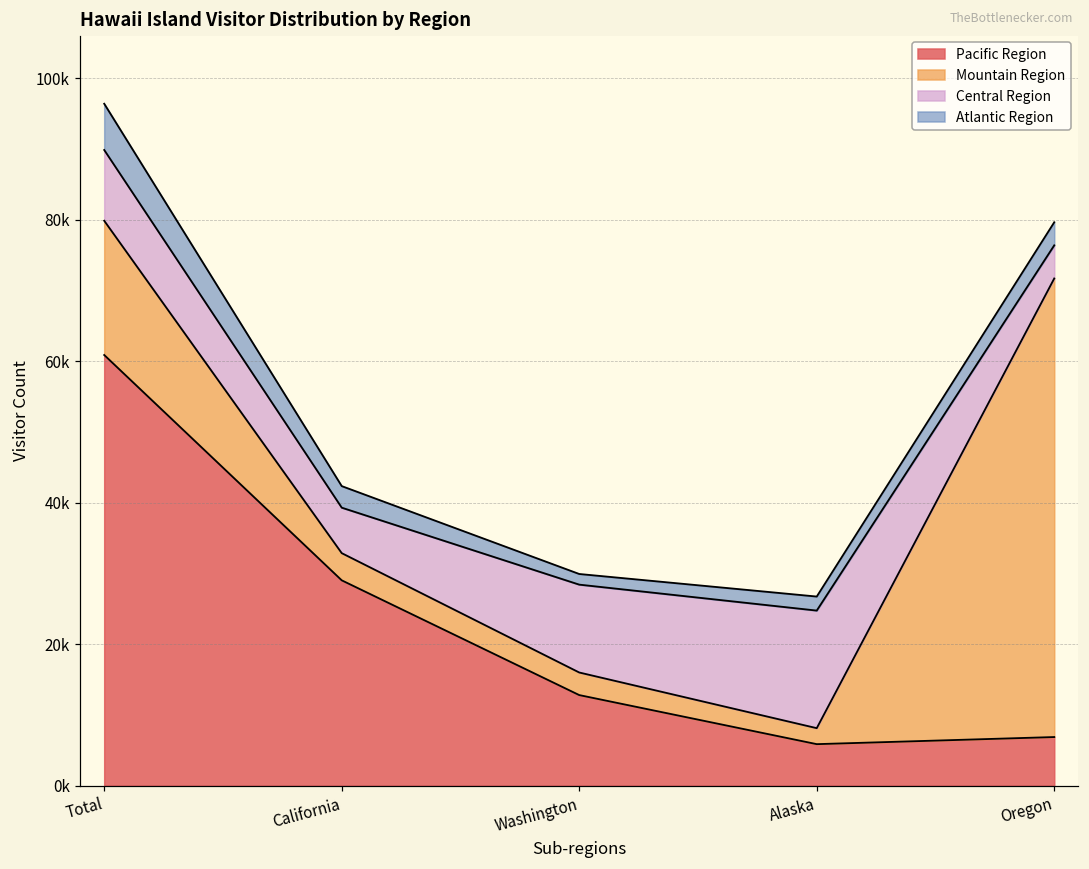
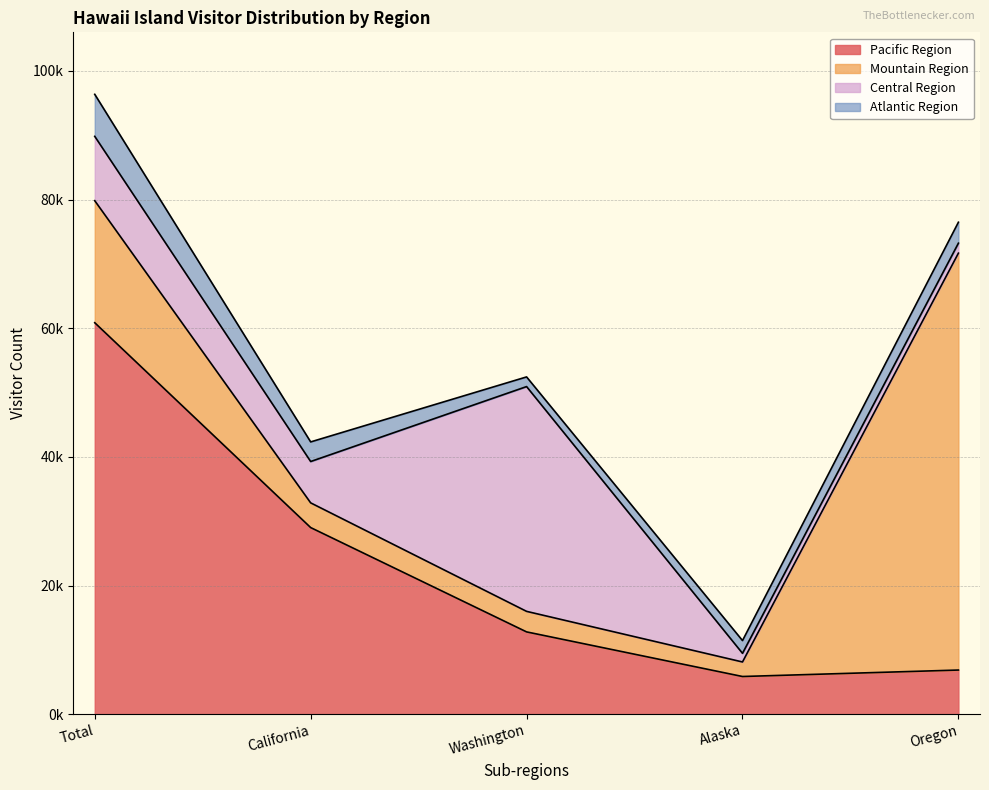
Central Region, Washington: 12000 -> 35000
Central Region, Alaska: 17000 -> 1000
Central Region, Oregon: 5000 -> 2000
